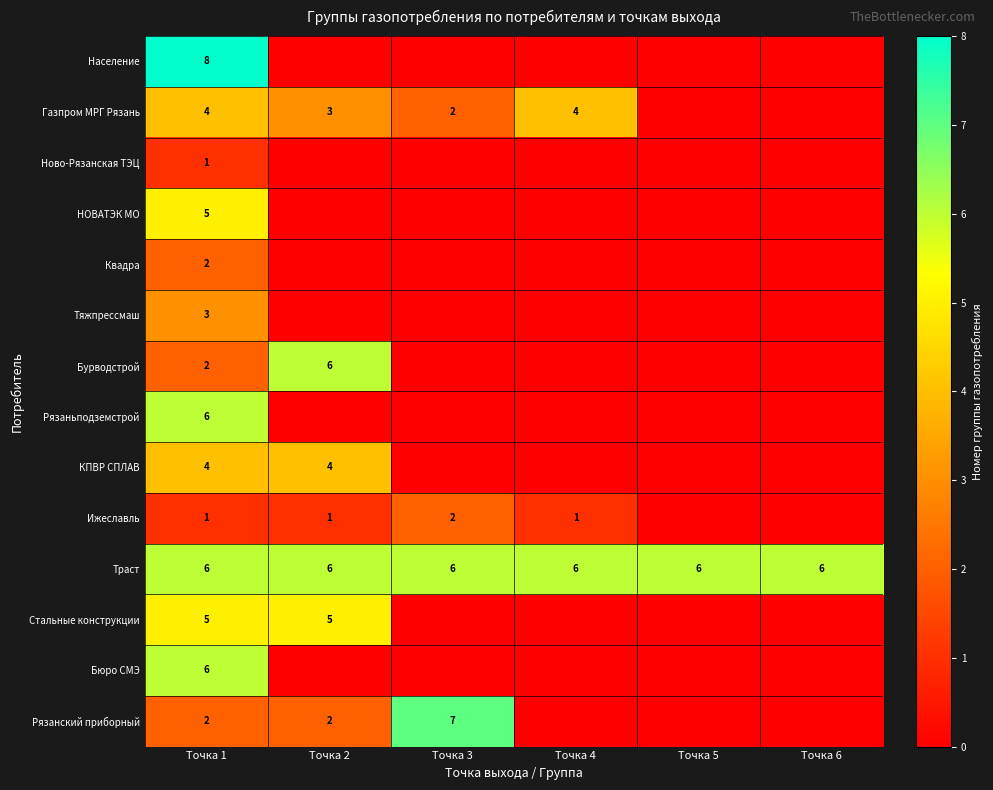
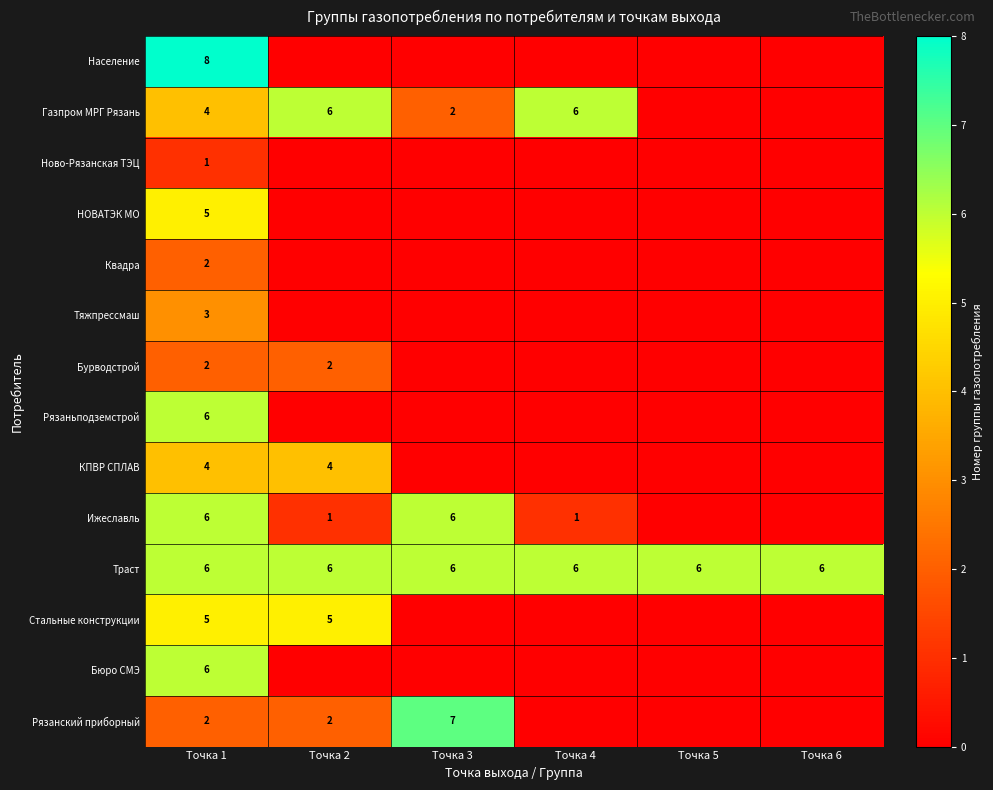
Газпром МРГ Рязань, Точка 2: 3 -> 6
Газпром МРГ Рязань, Точка 4: 4 -> 6
Бурводстрой, Точка 2: 6 -> 2
Ижеславль, Точка 1: 1 -> 6
Ижеславль, Точка 3: 2 -> 6
